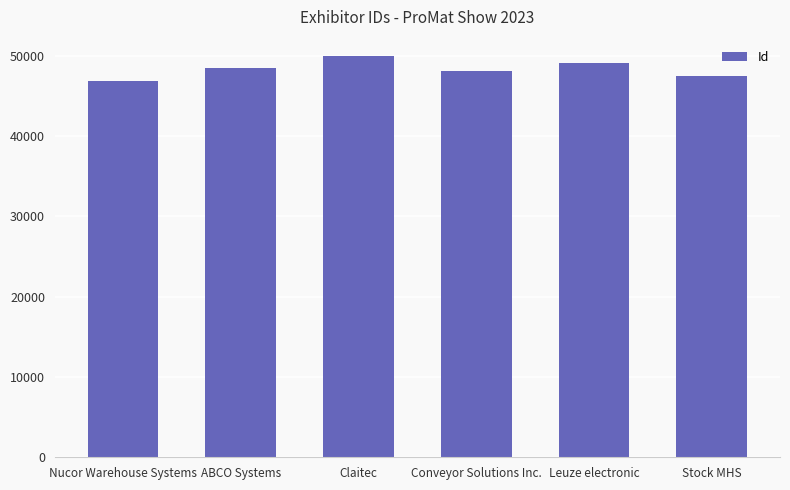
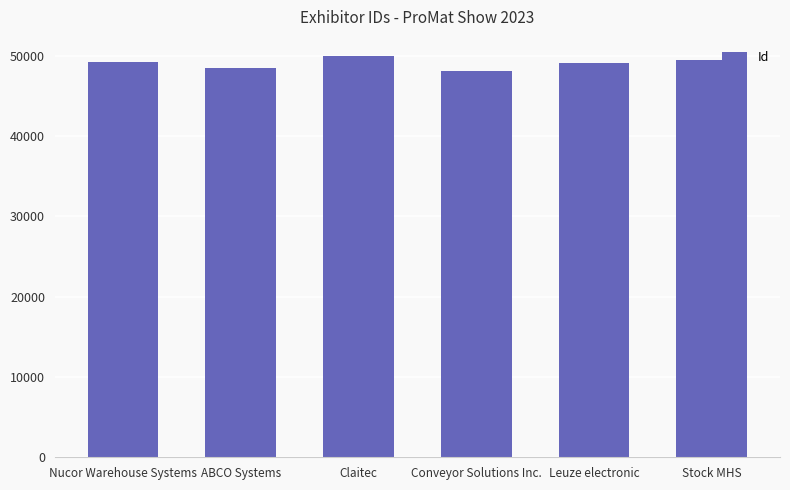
Nucor Warehouse Systems: 47000 -> 49000
Stock MHS: 47000 -> 50000
